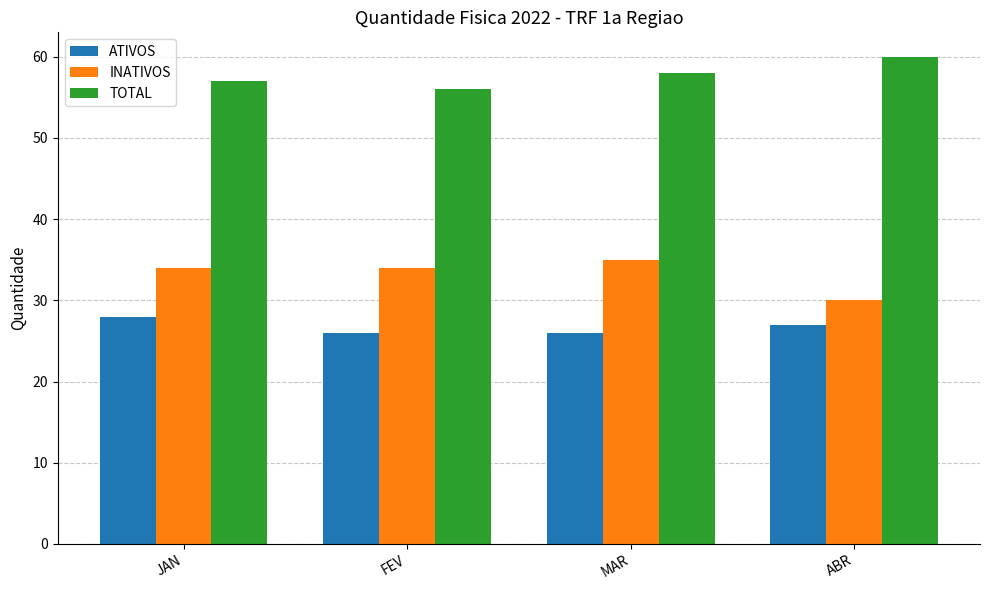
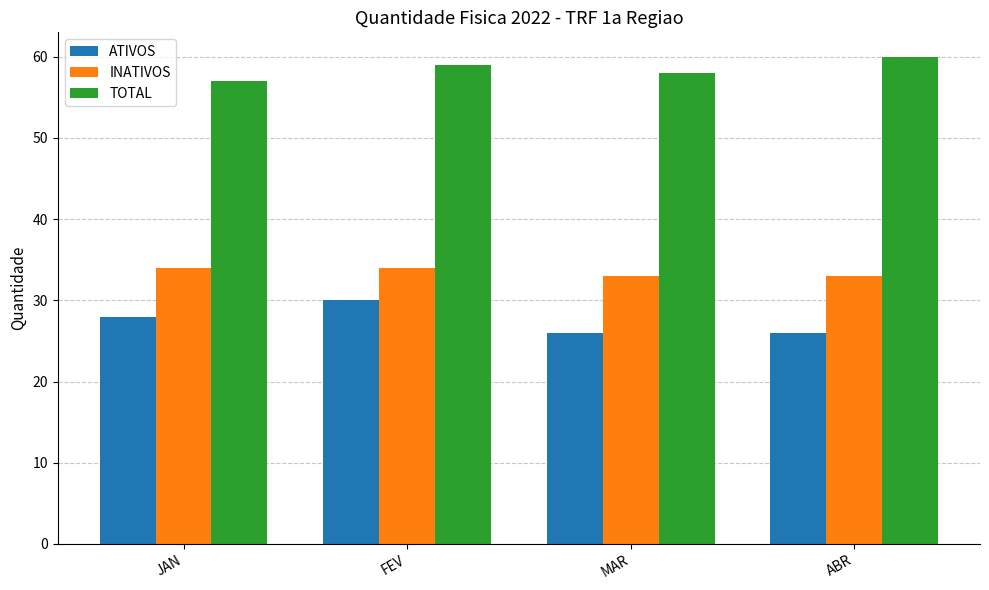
ATIVOS, FEV: 26 -> 30
TOTAL, FEV: 56 -> 59
INATIVOS, MAR: 35 -> 33
ATIVOS, ABR: 27 -> 26
INATIVOS, ABR: 30 -> 33
